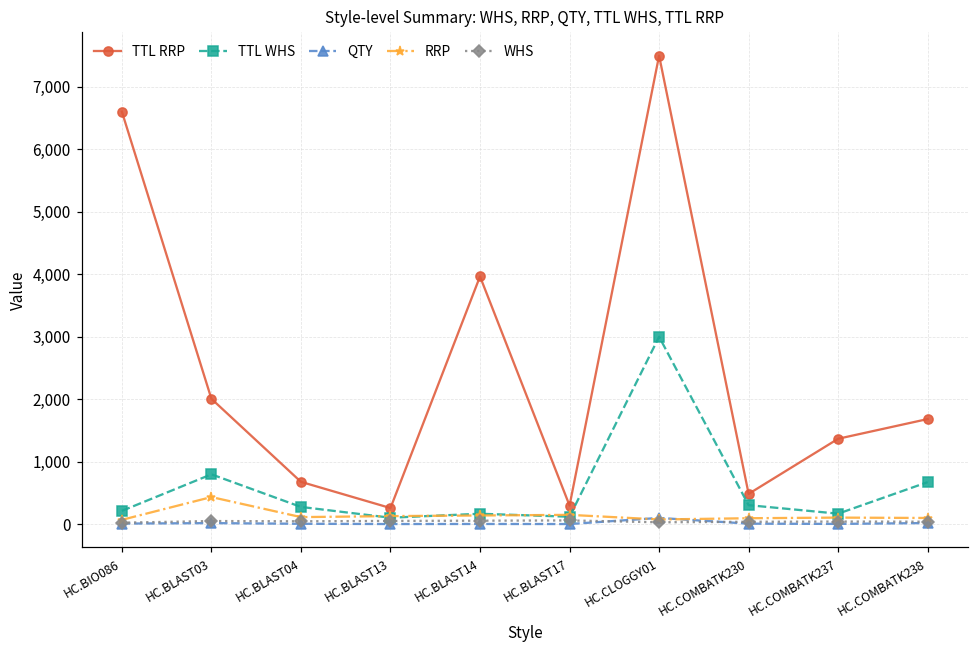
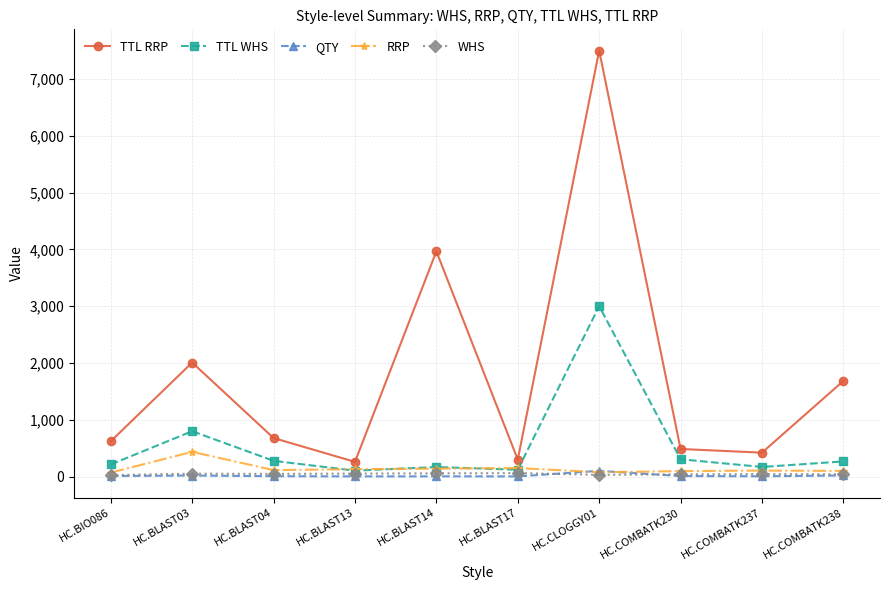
TTL RRP, HC.BIO086: 6,600 -> 600
TTL RRP, HC.COMBATK237: 1,400 -> 400
TTL WHS, HC.COMBATK238: 700 -> 300
